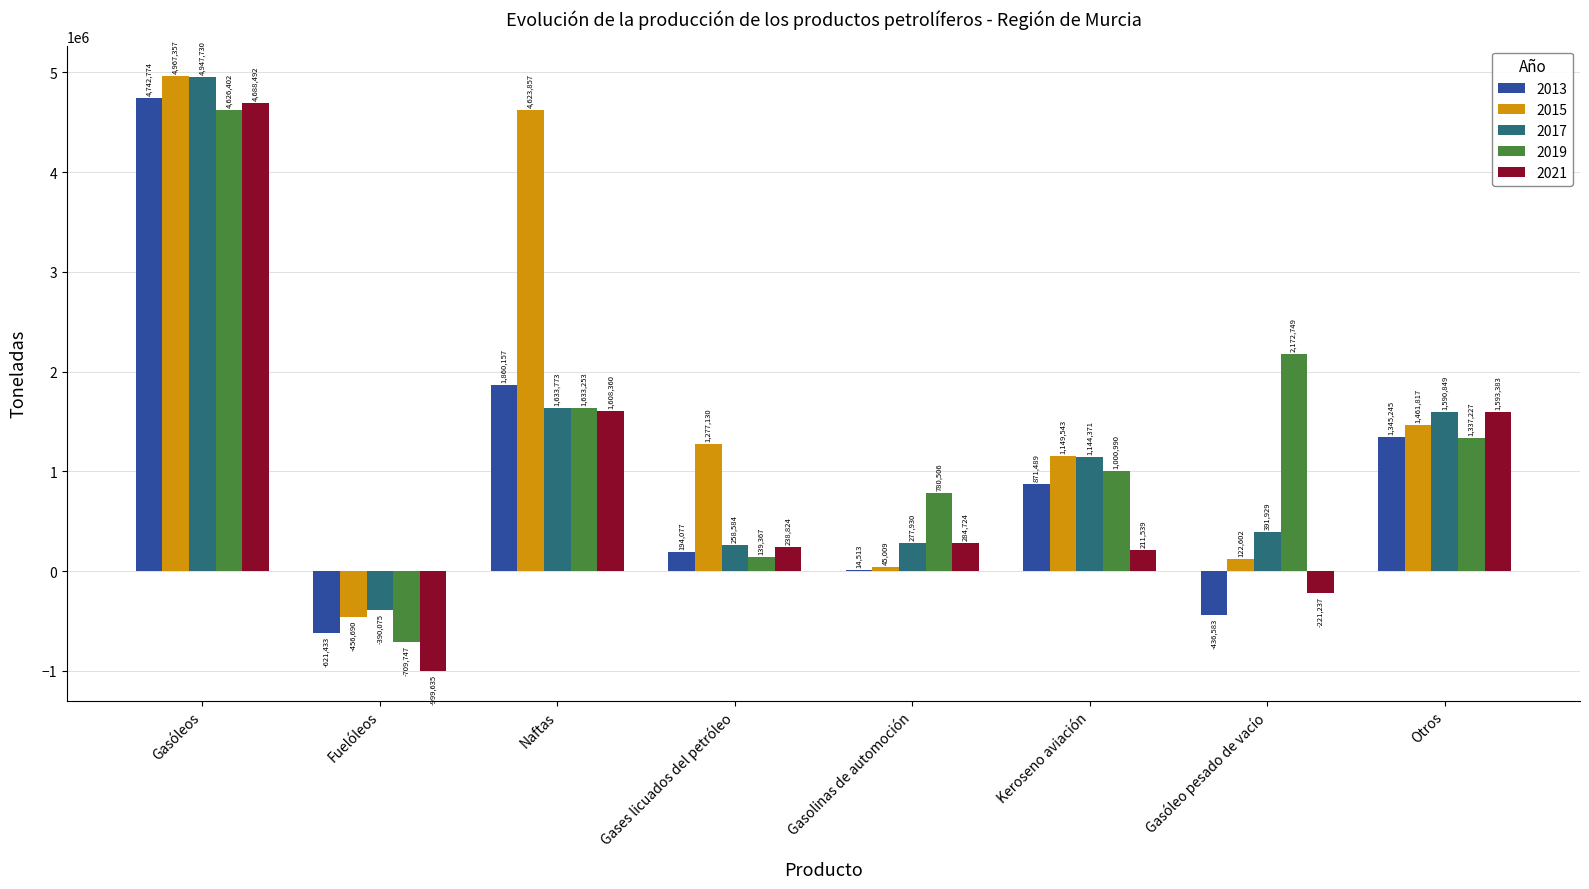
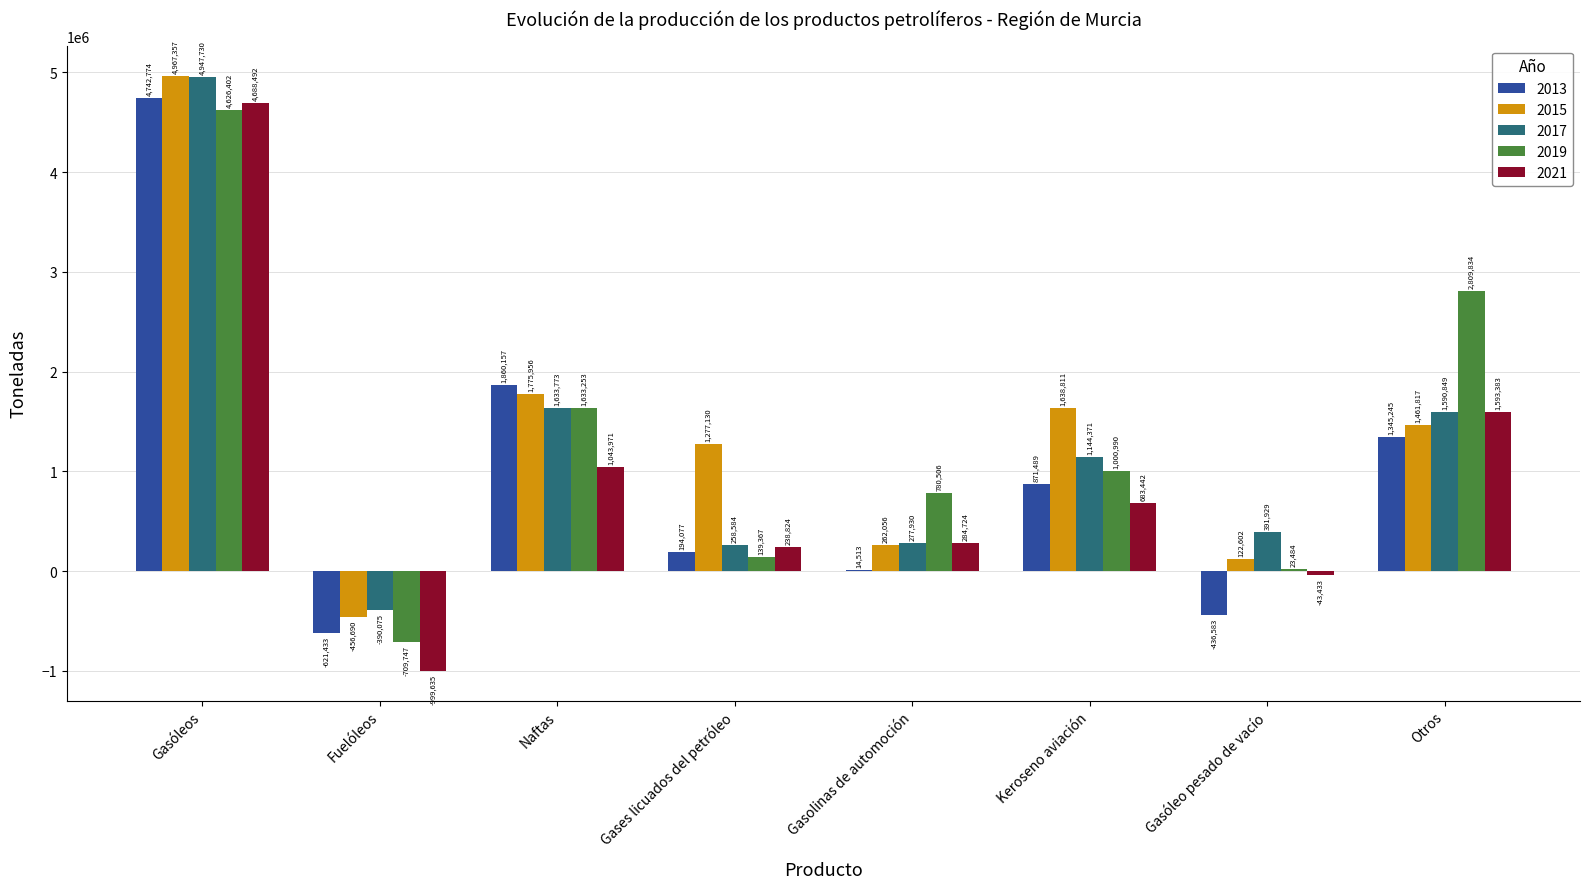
2015, Naftas: 4,623,857 -> 1,775,956
2021, Naftas: 1,608,360 -> 1,043,971
2015, Gasolinas de automoción: 45,009 -> 262,056
2015, Keroseno aviación: 1,149,543 -> 1,638,811
2021, Keroseno aviación: 211,539 -> 683,442
2019, Gasóleo pesado de vacío: 2,172,749 -> 23,484
2021, Gasóleo pesado de vacío: -221,237 -> -43,433
2019, Otros: 1,337,227 -> 2,809,834
